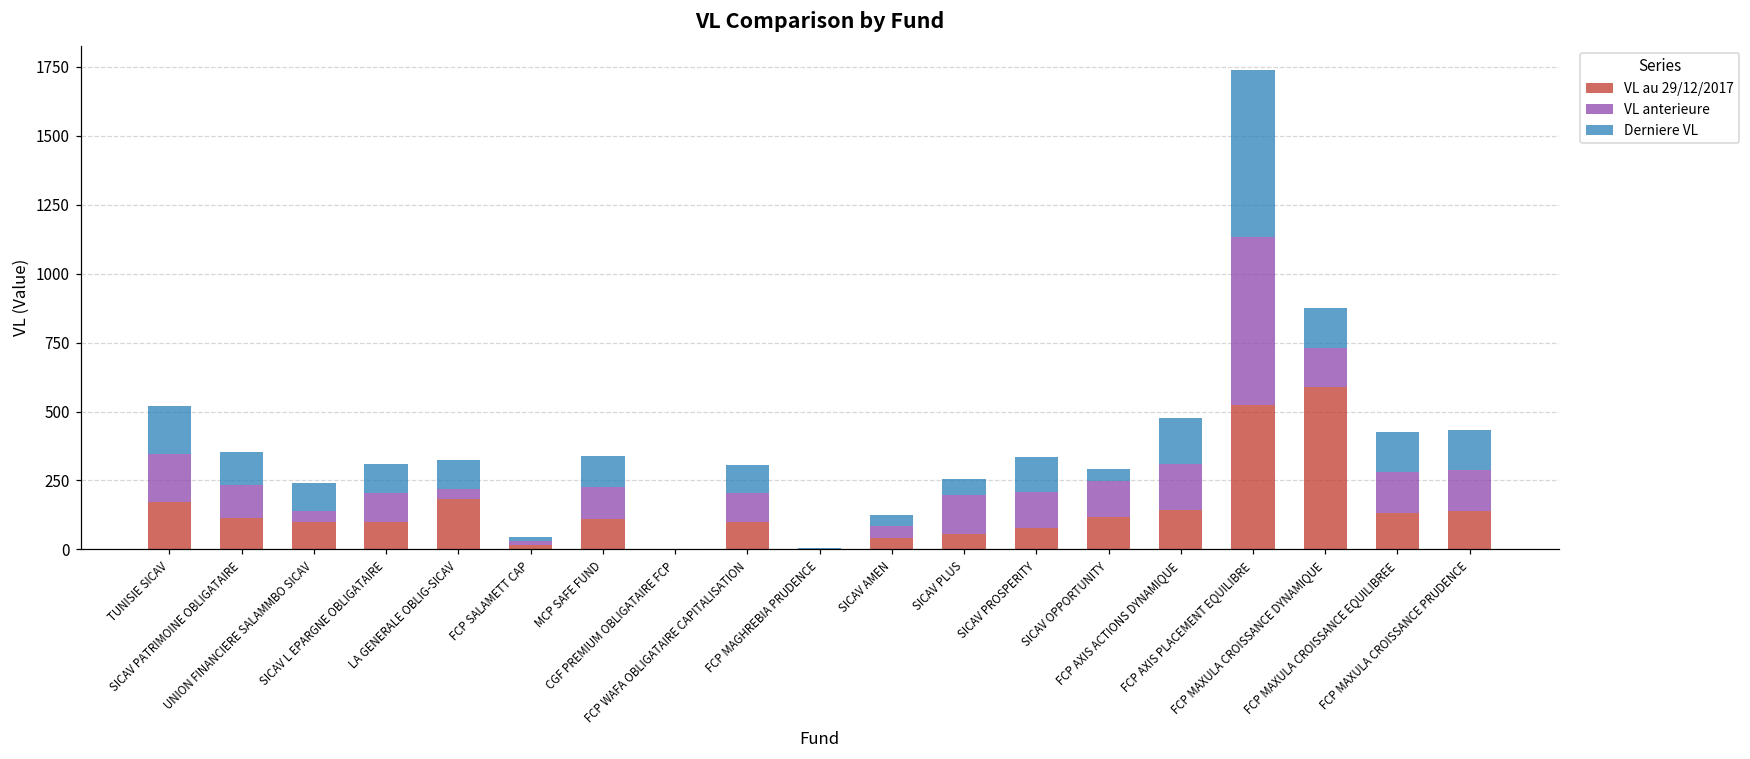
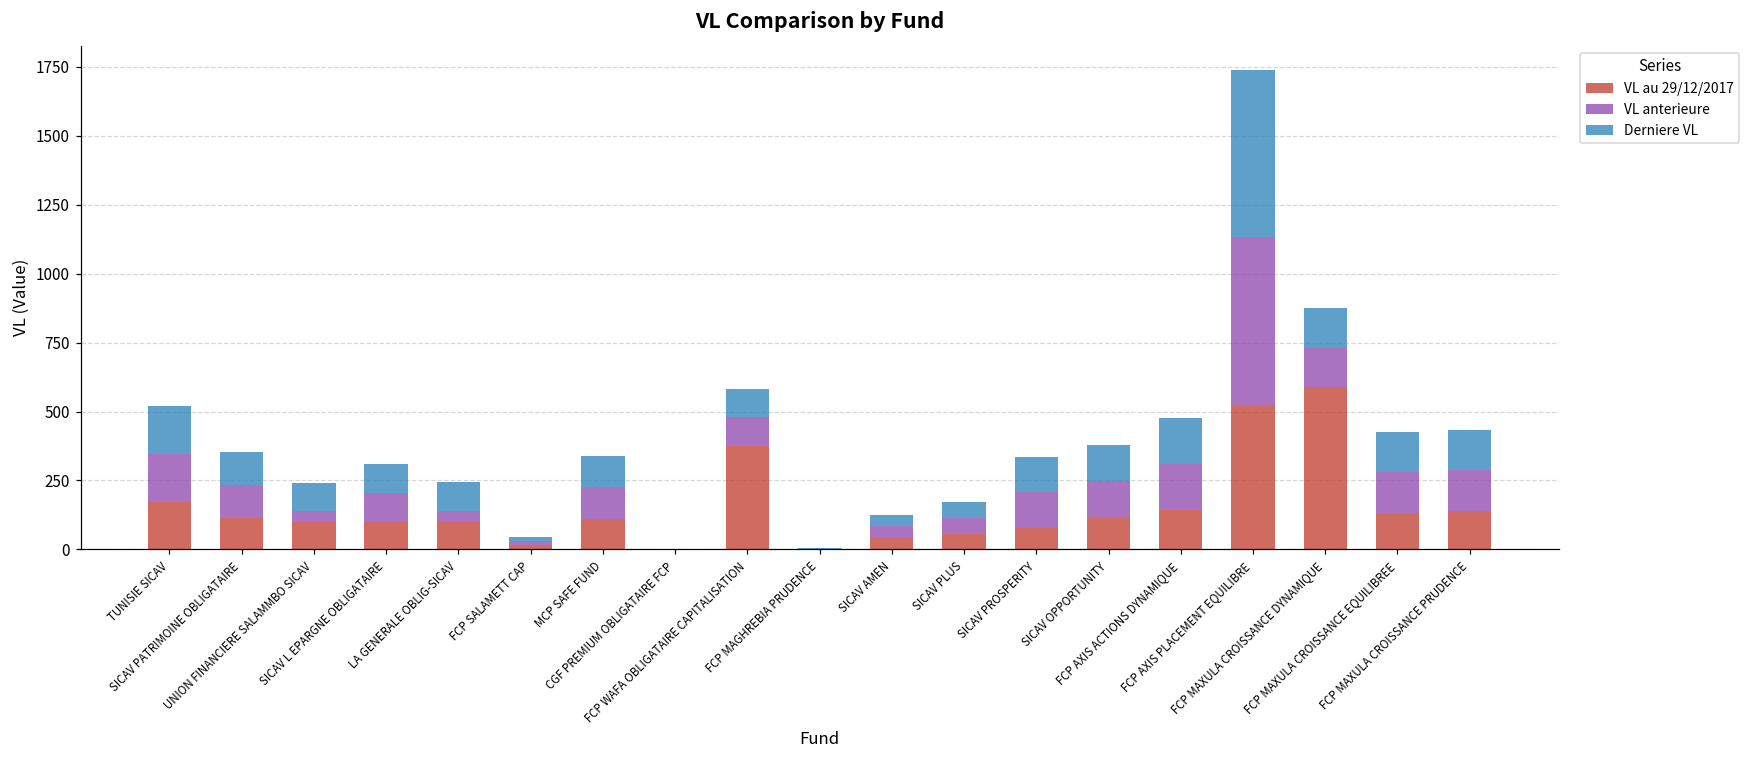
VL au 29/12/2017, LA GENERALE OBLIG-SICAV: 180 -> 100
VL au 29/12/2017, FCP WAFA OBLIGATAIRE CAPITALISATION: 100 -> 380
VL anterieure, SICAV PLUS: 140 -> 60
Derniere VL, SICAV OPPORTUNITY: 40 -> 130
